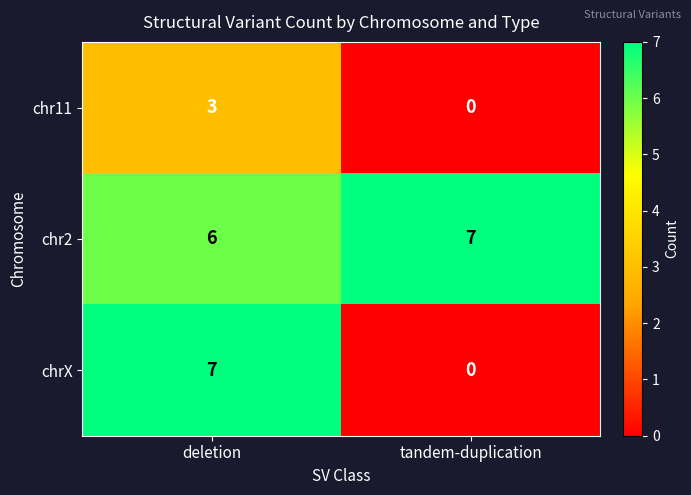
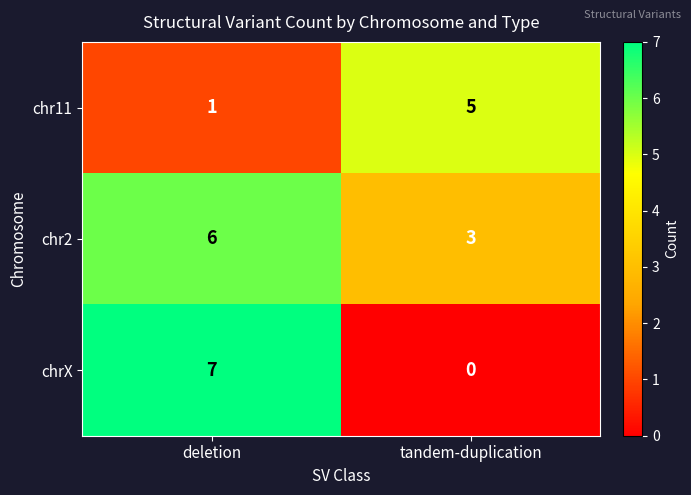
chr11, deletion: 3 -> 1
chr11, tandem-duplication: 0 -> 5
chr2, tandem-duplication: 7 -> 3
